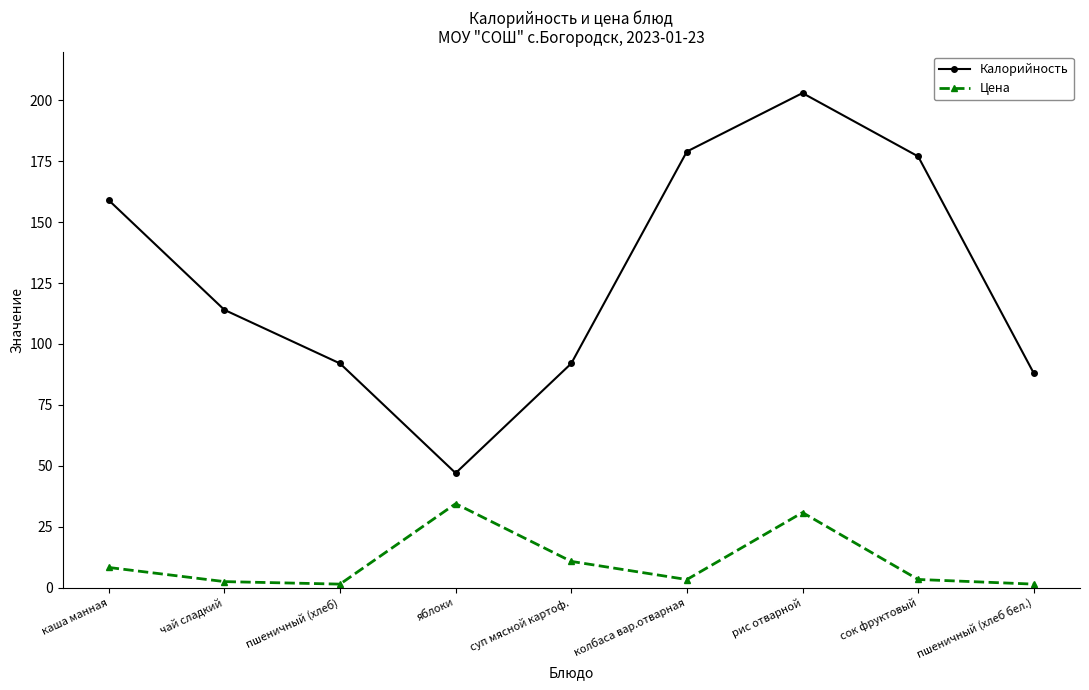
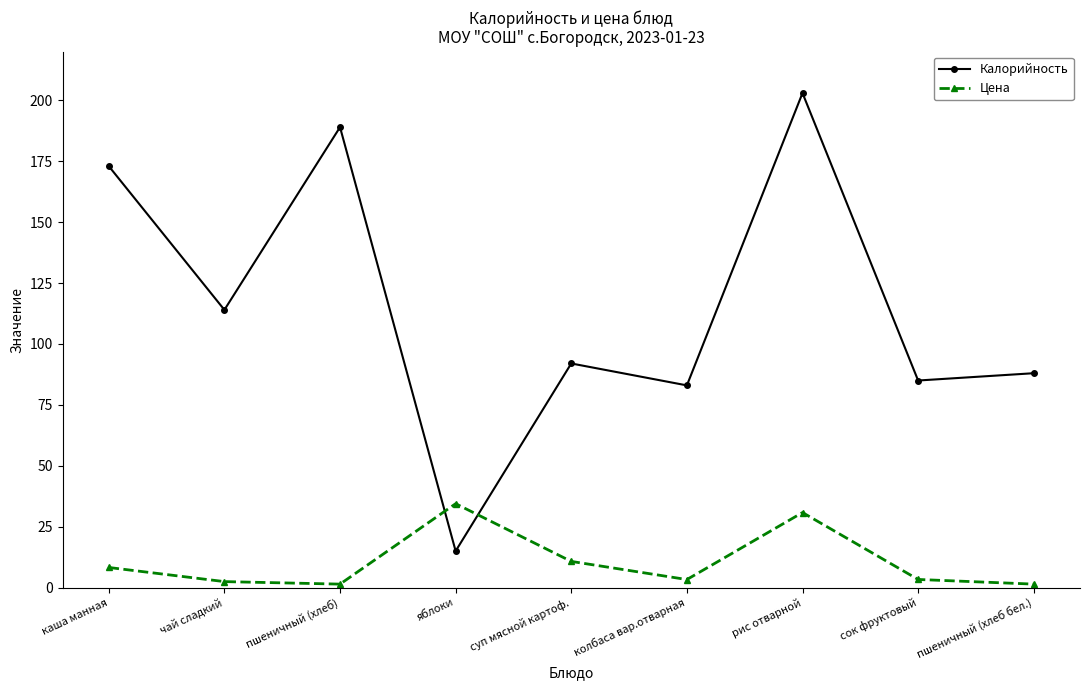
Калорийность, каша манная: 159 -> 173
Калорийность, пшеничный (хлеб): 92 -> 189
Калорийность, яблоки: 47 -> 15
Калорийность, колбаса вар.отварная: 179 -> 83
Калорийность, сок фруктовый: 177 -> 85
